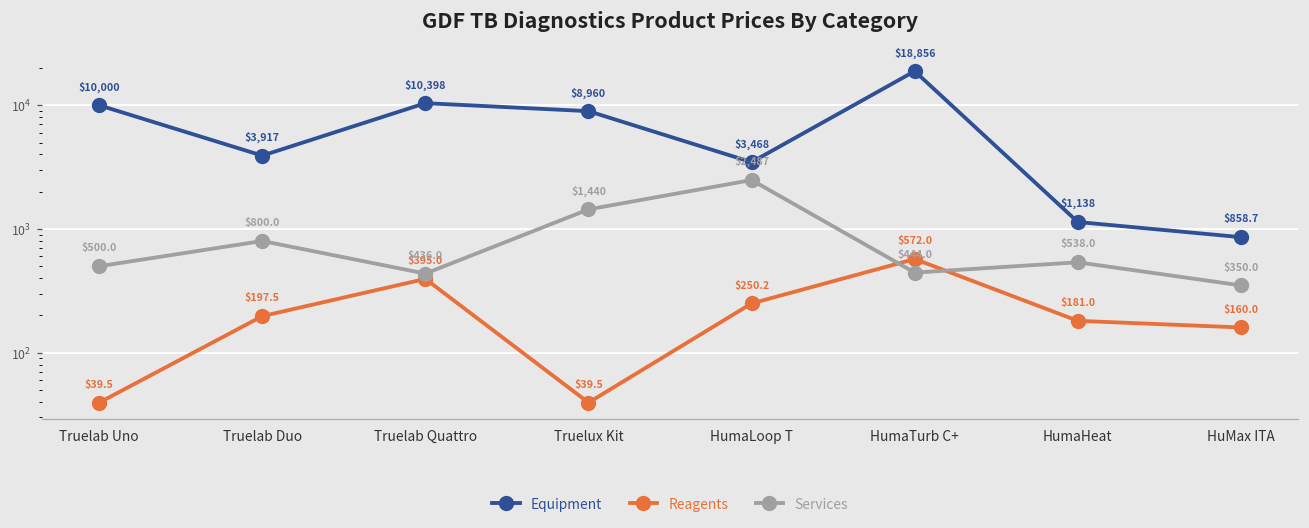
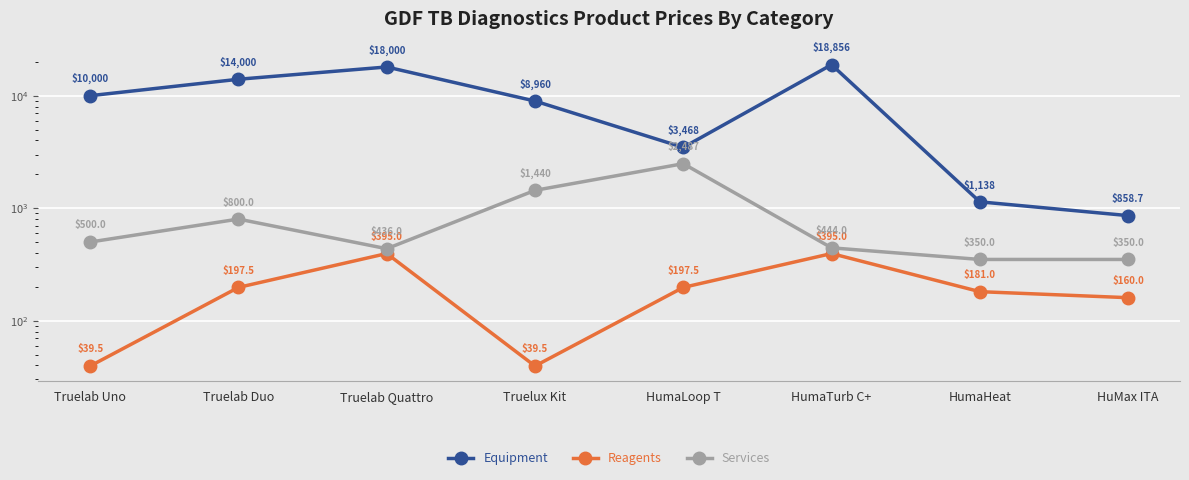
Equipment, Truelab Duo: $3,917 -> $14,000
Equipment, Truelab Quattro: $10,398 -> $18,000
Reagents, HumaLoop T: $250.2 -> $197.5
Reagents, HumaTurb C+: $572.0 -> $395.0
Services, HumaHeat: $538.0 -> $350.0
